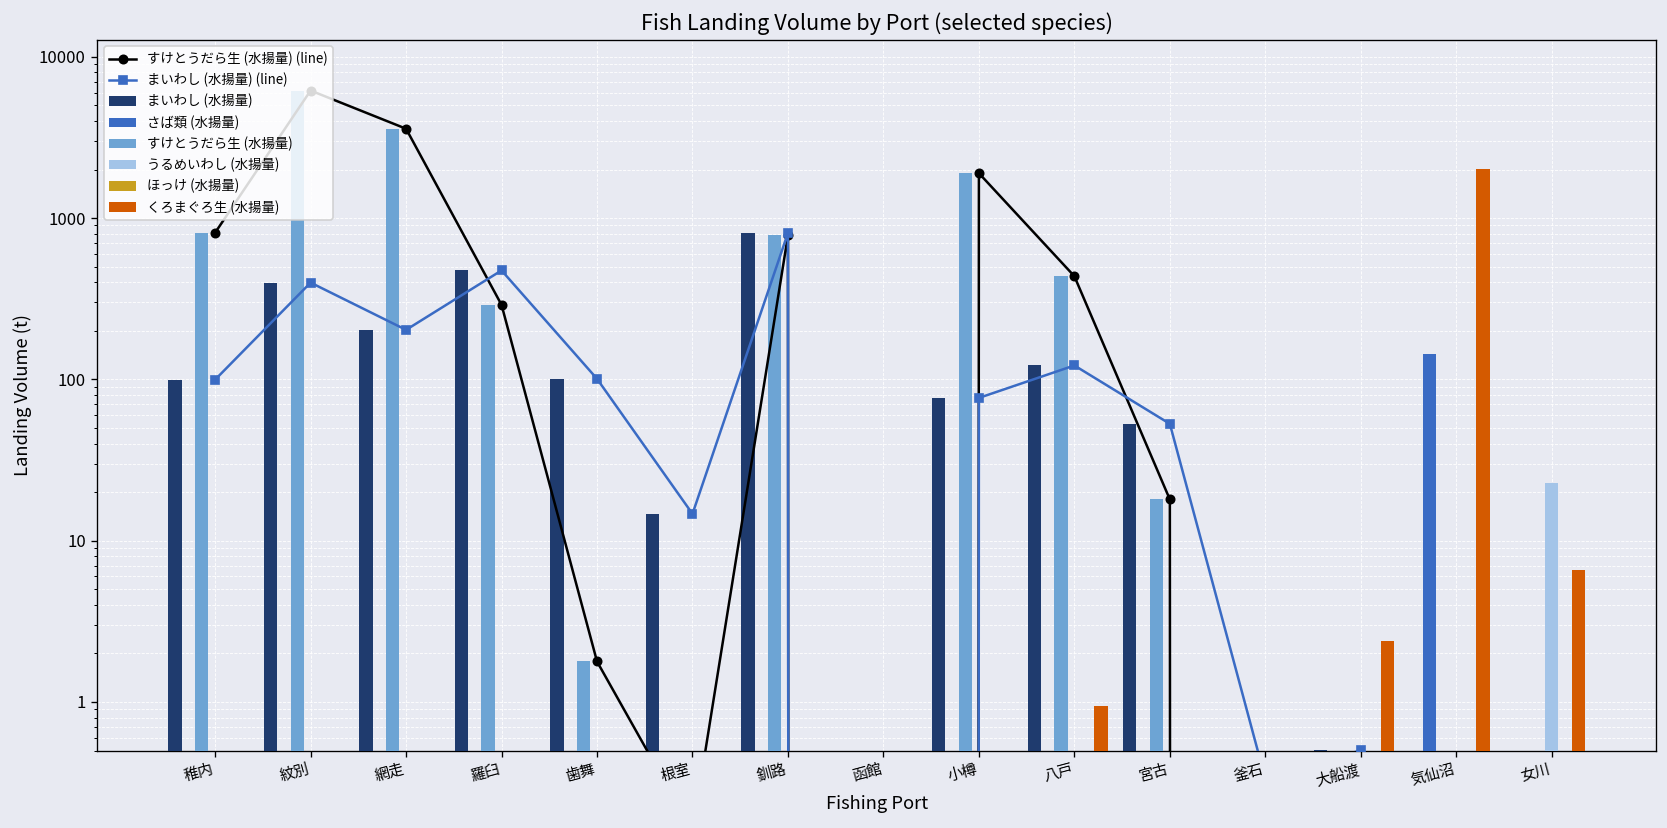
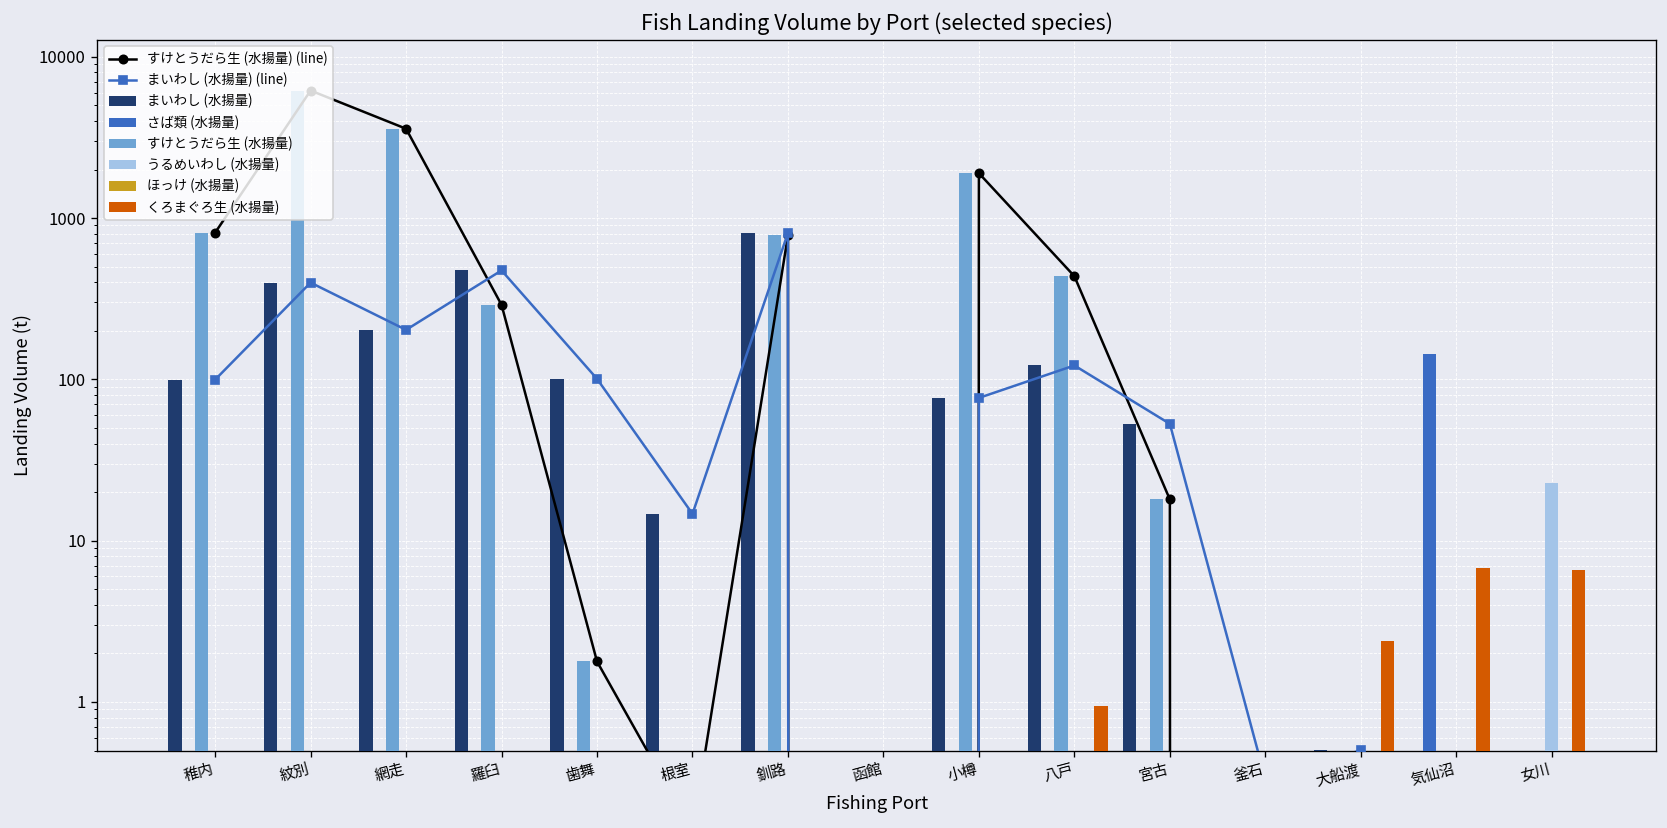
くろまぐろ生 (水揚量), 気仙沼: 2000 -> 7
